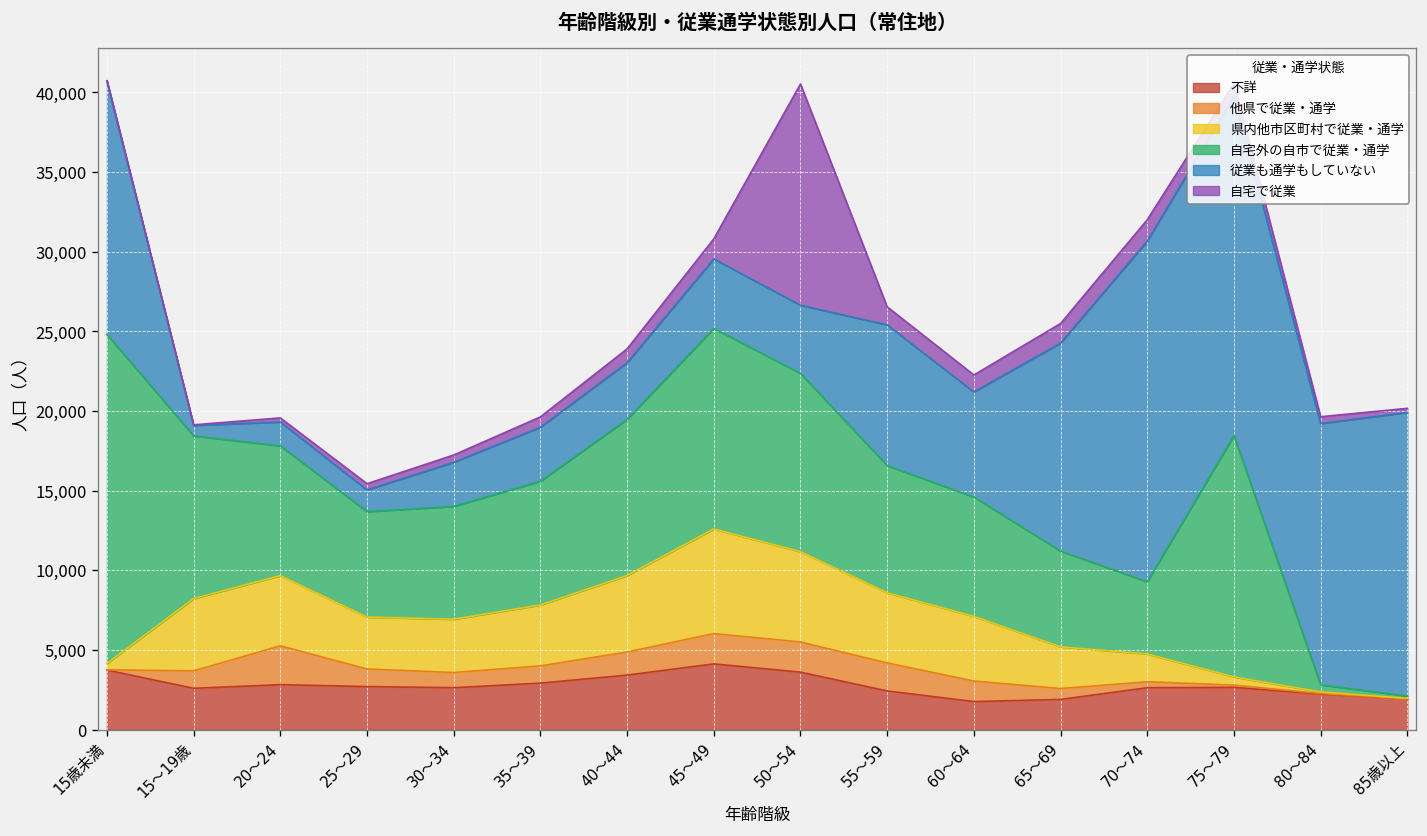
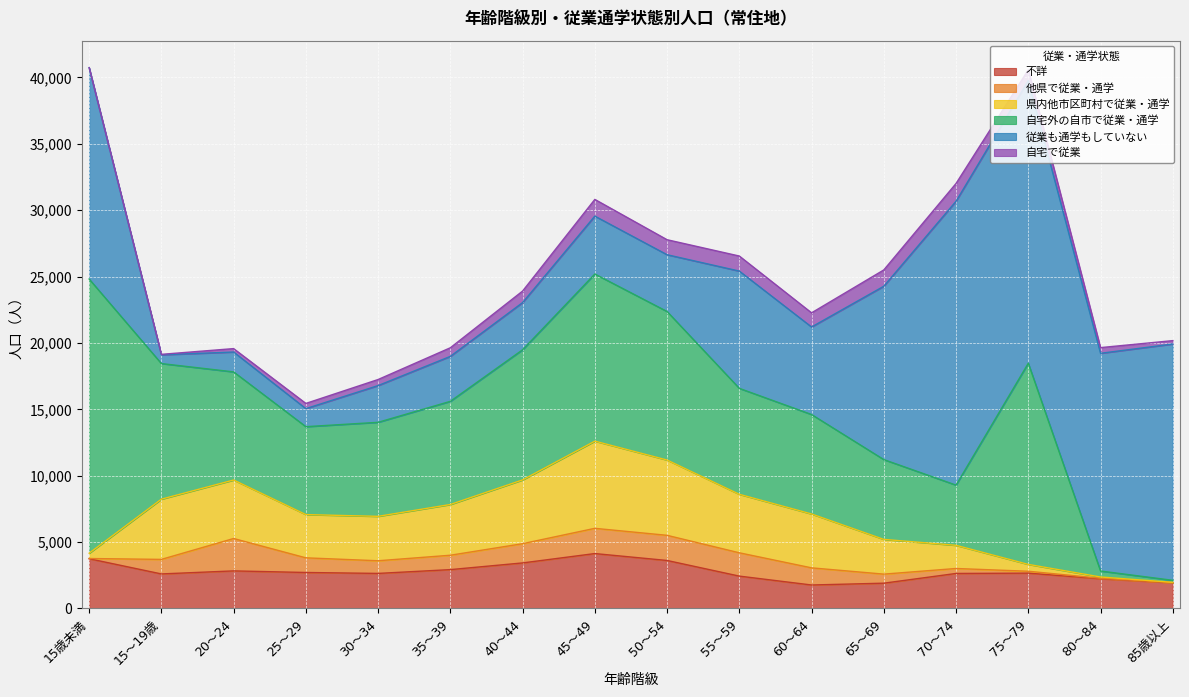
自宅で従業, 50～54: 13,900 -> 1,100
